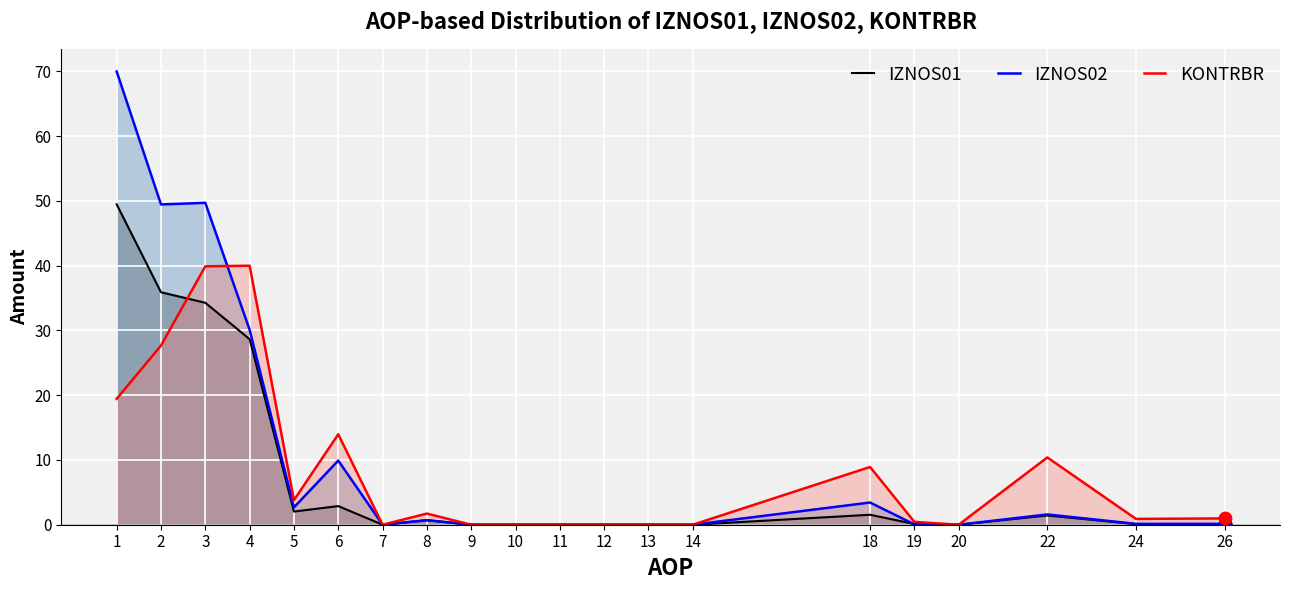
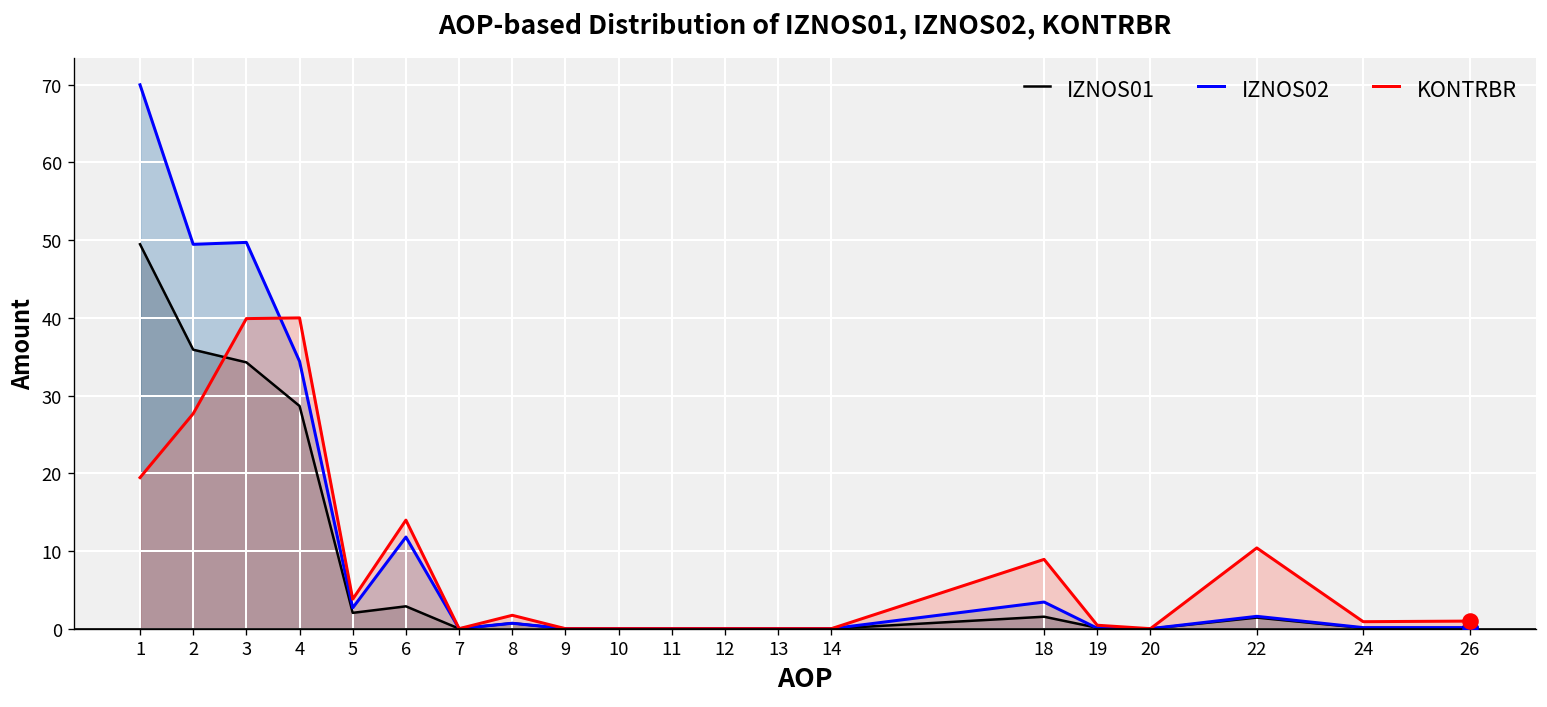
IZNOS02, 4: 30 -> 34
IZNOS02, 6: 10 -> 12
